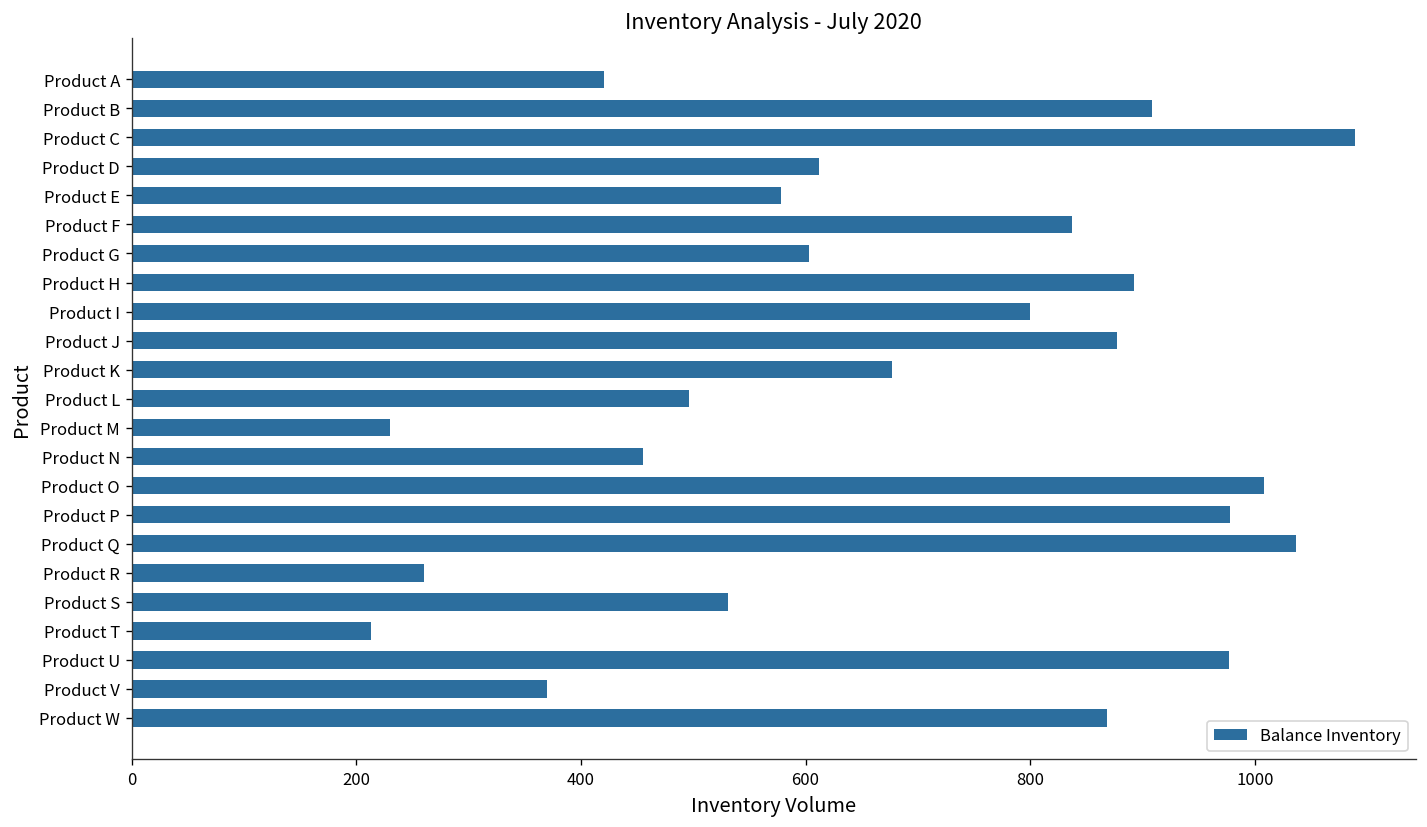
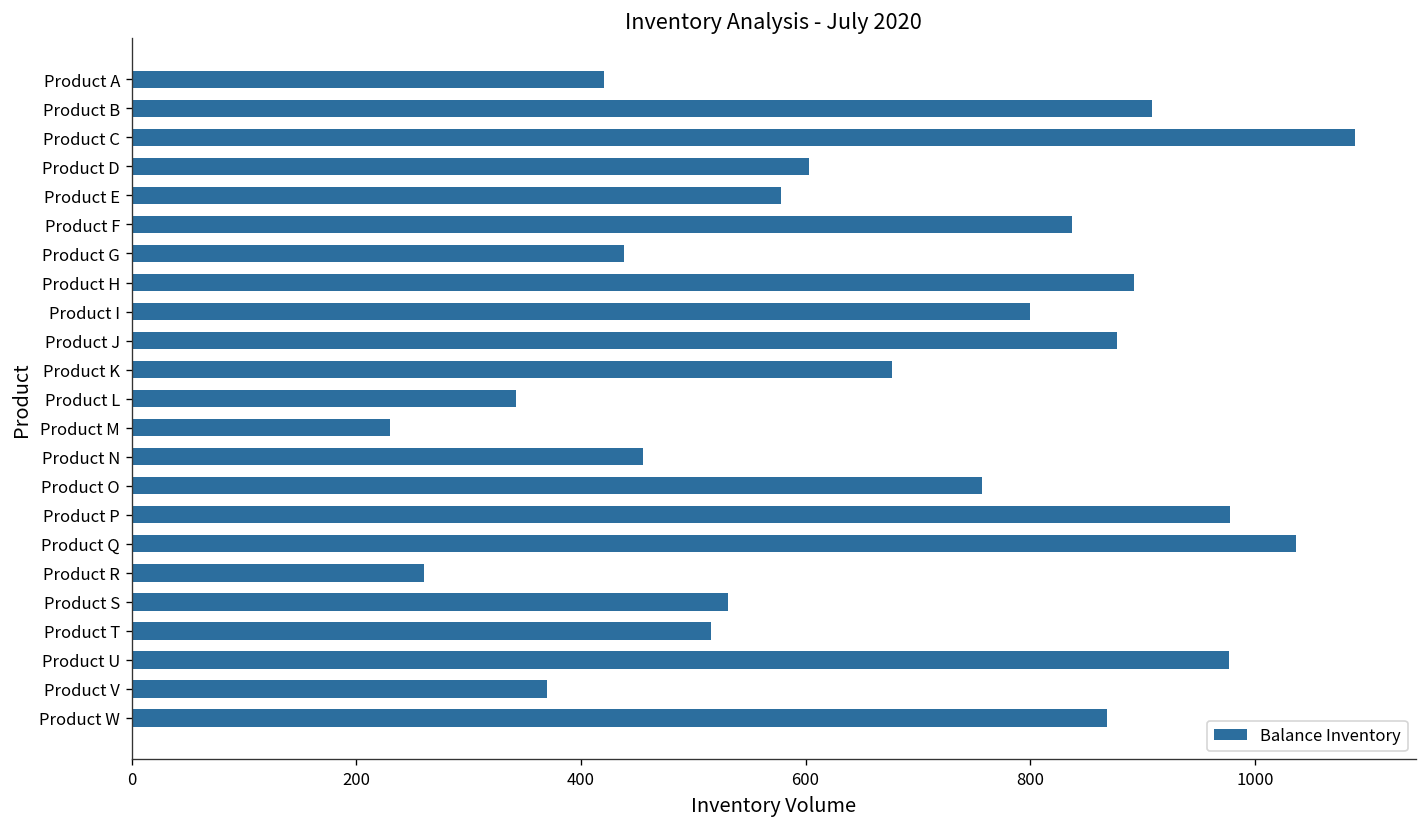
Product D: 610 -> 600
Product G: 600 -> 440
Product L: 500 -> 340
Product O: 1010 -> 760
Product T: 210 -> 520
